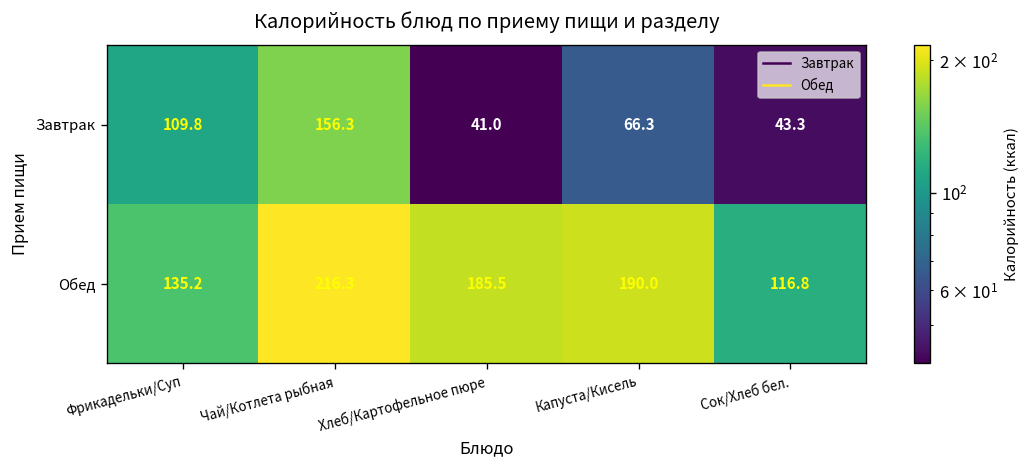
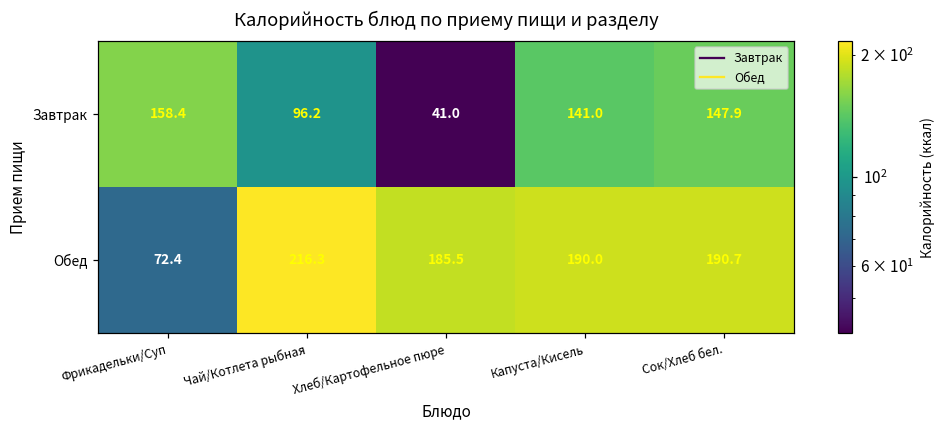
Завтрак, Фрикадельки/Суп: 109.8 -> 158.4
Завтрак, Чай/Котлета рыбная: 156.3 -> 96.2
Завтрак, Капуста/Кисель: 66.3 -> 141.0
Завтрак, Сок/Хлеб бел.: 43.3 -> 147.9
Обед, Фрикадельки/Суп: 135.2 -> 72.4
Обед, Сок/Хлеб бел.: 116.8 -> 190.7
